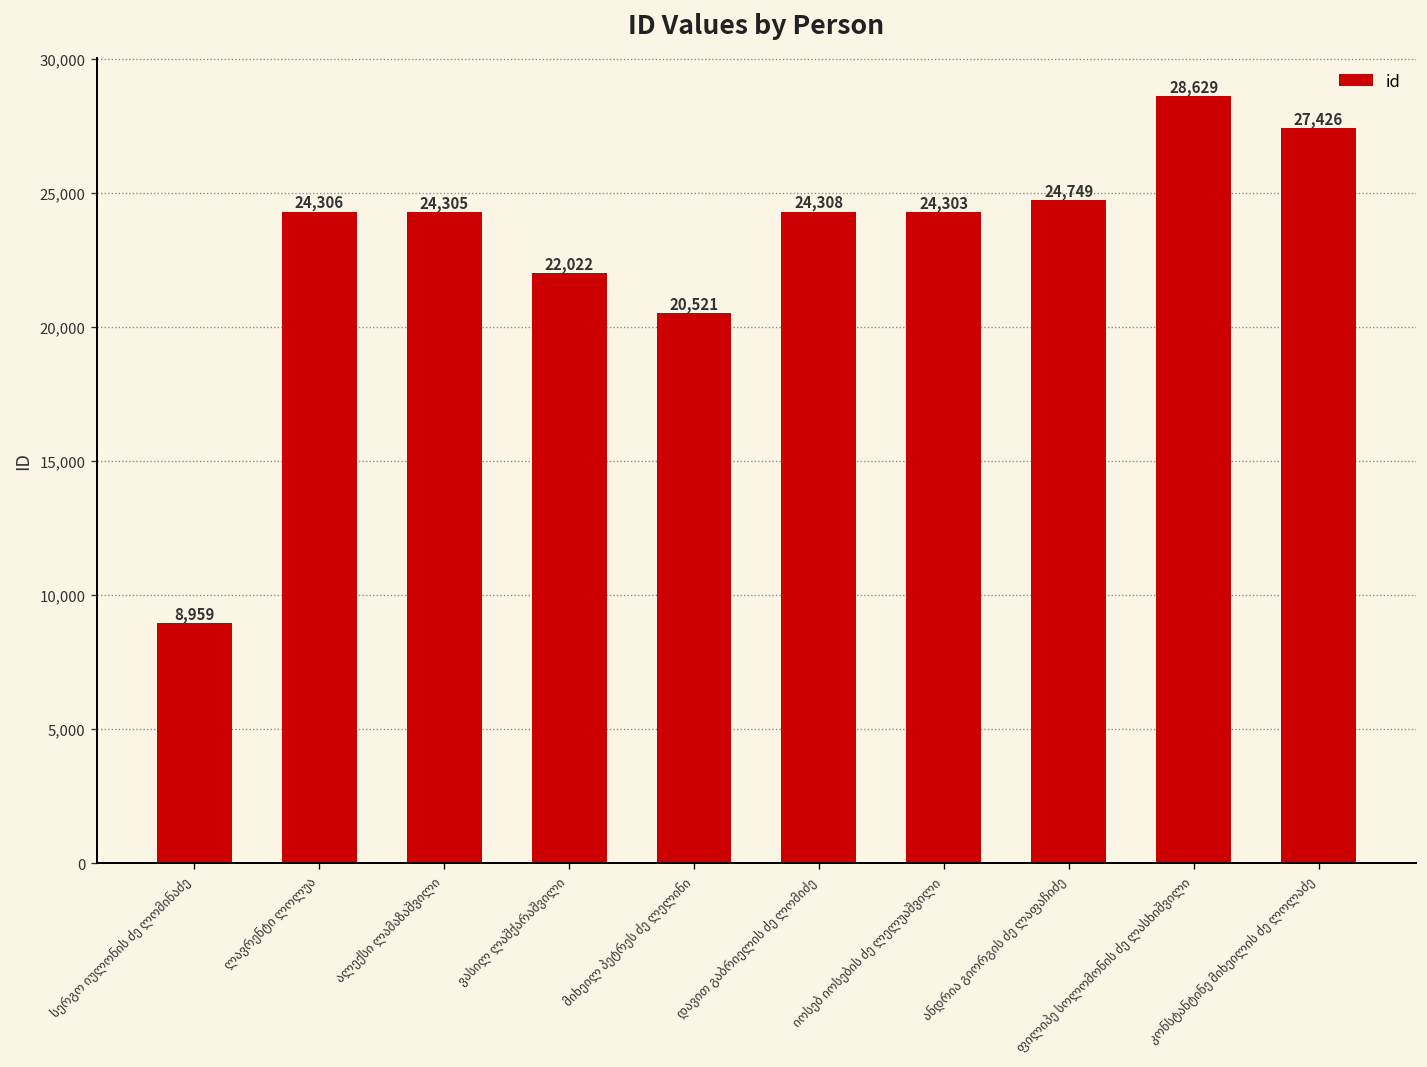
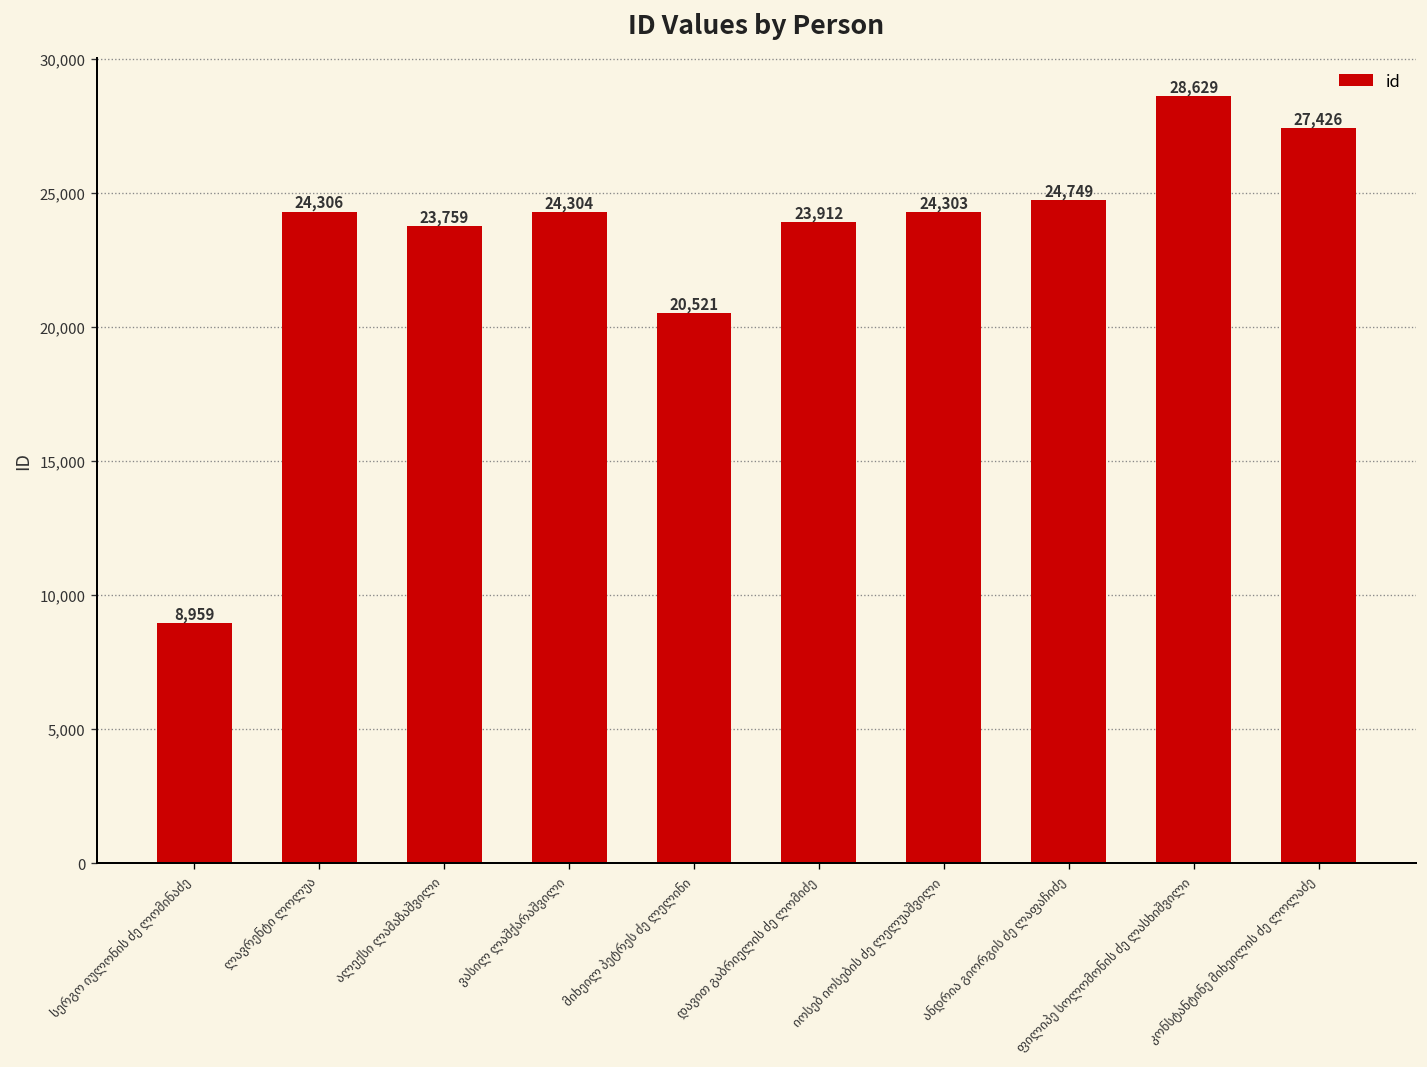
ალექსი ლამაზაშვილი: 24,305 -> 23,759
ვასილ ლაშქარაშვილი: 22,022 -> 24,304
დავით გაბრიელის ძე ლომიძე: 24,308 -> 23,912
